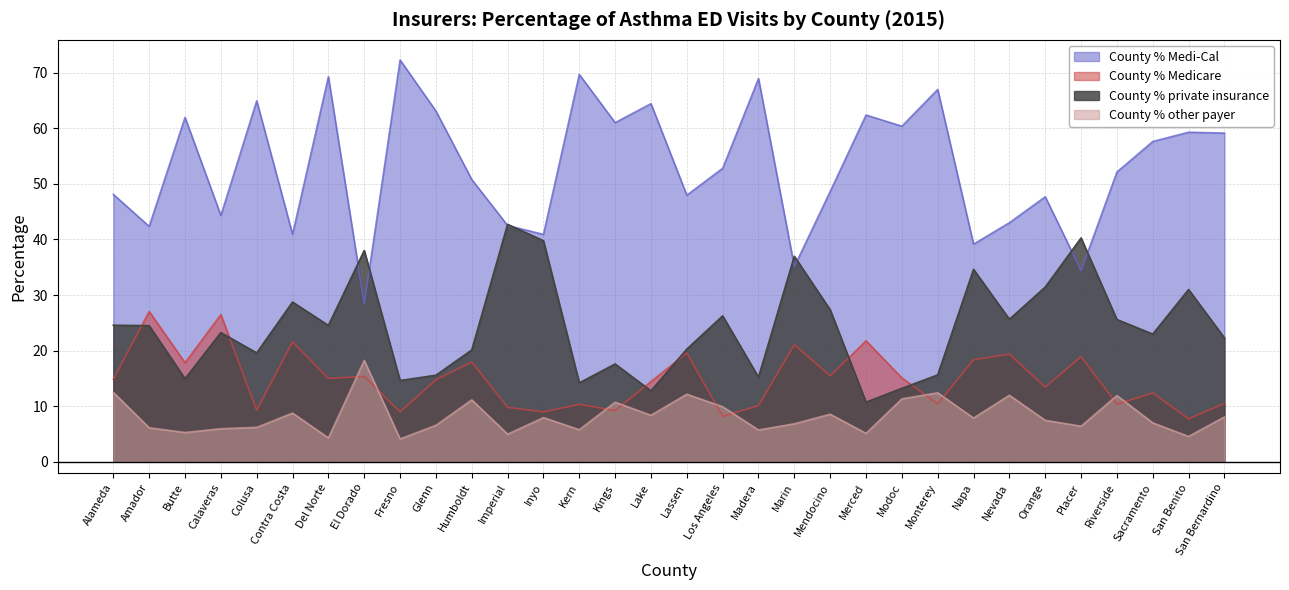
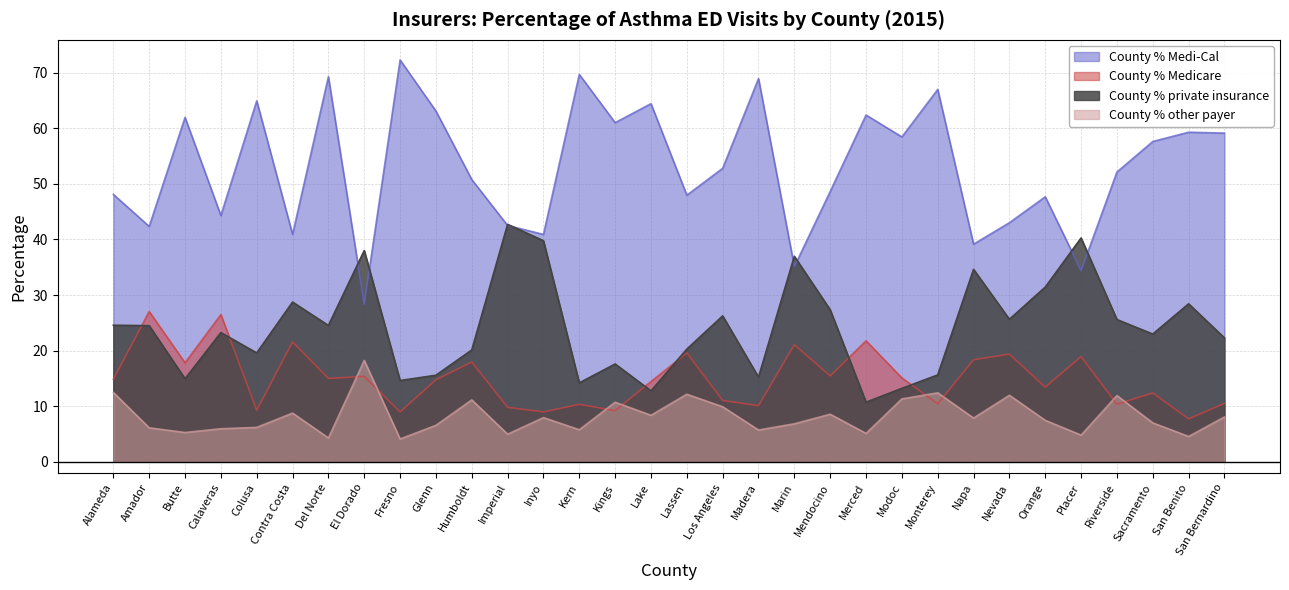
County % Medicare, Los Angeles: 8 -> 11
County % Medi-Cal, Modoc: 60 -> 58
County % other payer, Placer: 6 -> 5
County % private insurance, San Benito: 31 -> 28
